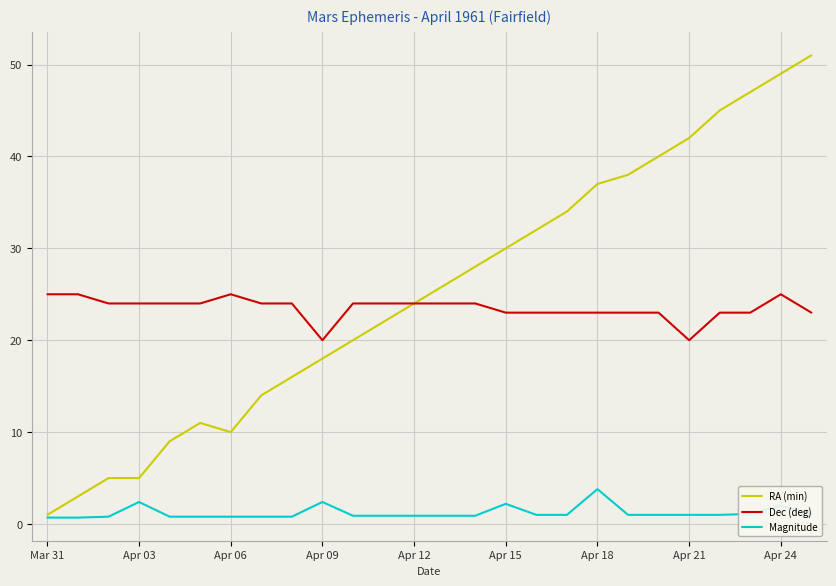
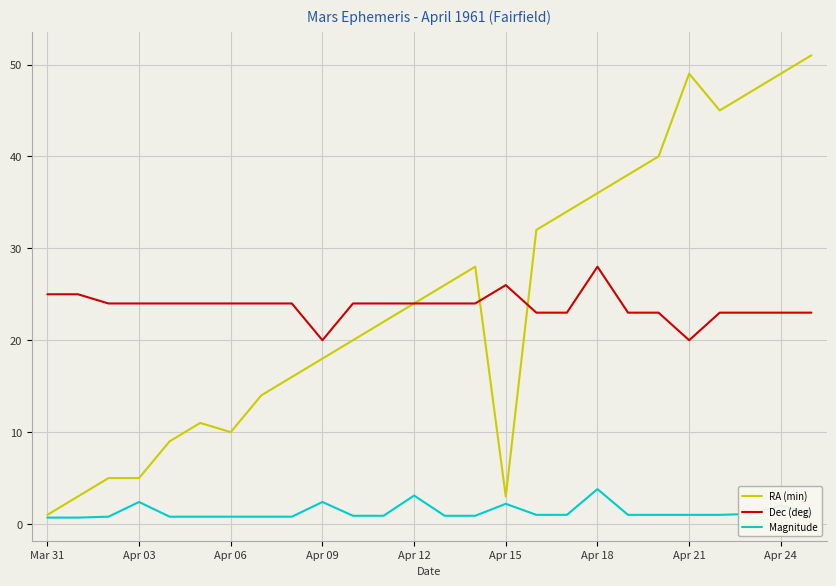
Dec (deg), Apr 06: 25 -> 24
Magnitude, Apr 12: 1 -> 3
RA (min), Apr 15: 30 -> 3
Dec (deg), Apr 15: 23 -> 26
RA (min), Apr 18: 37 -> 36
Dec (deg), Apr 18: 23 -> 28
RA (min), Apr 21: 42 -> 49
Dec (deg), Apr 24: 25 -> 23
